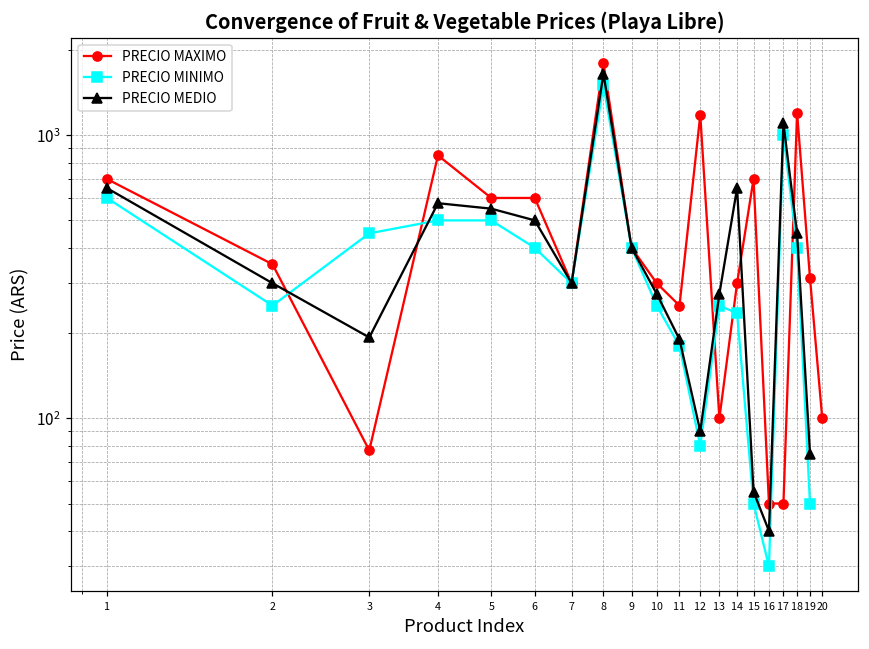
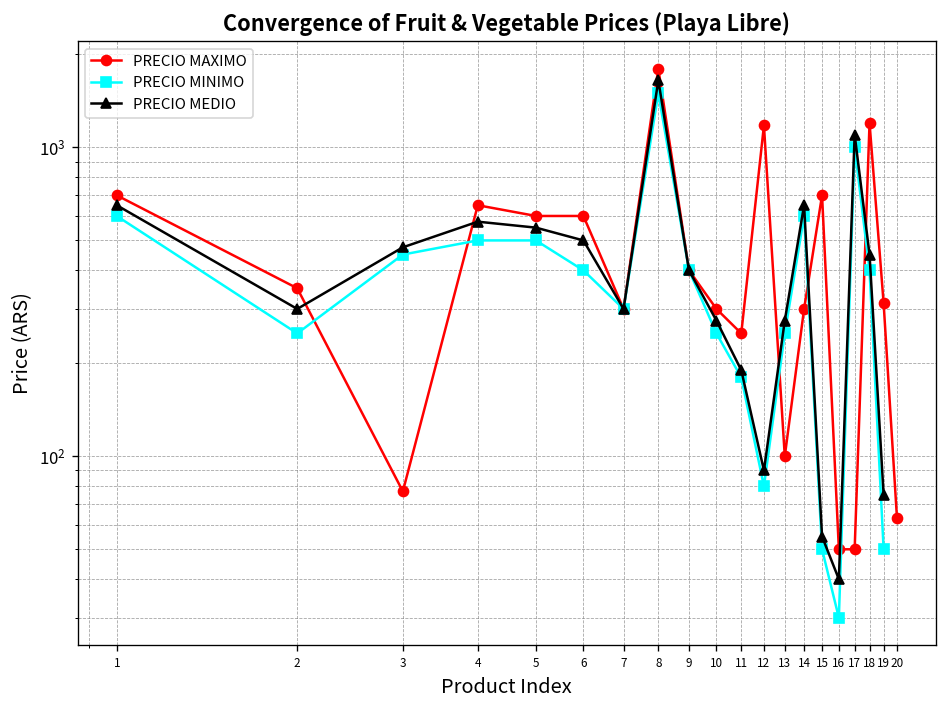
PRECIO MEDIO, 3: 190 -> 480
PRECIO MAXIMO, 4: 850 -> 650
PRECIO MINIMO, 14: 240 -> 600
PRECIO MAXIMO, 20: 100 -> 63
